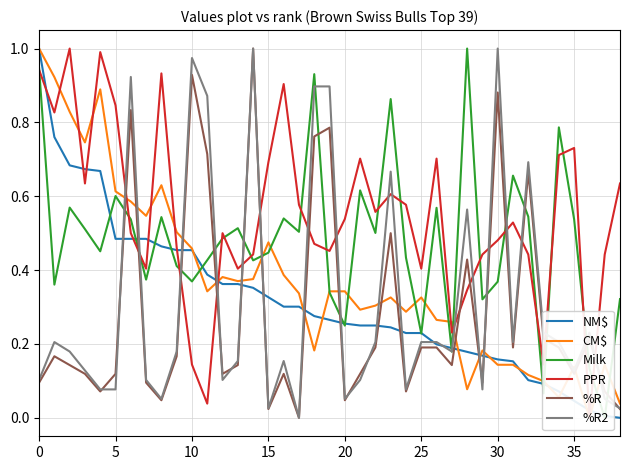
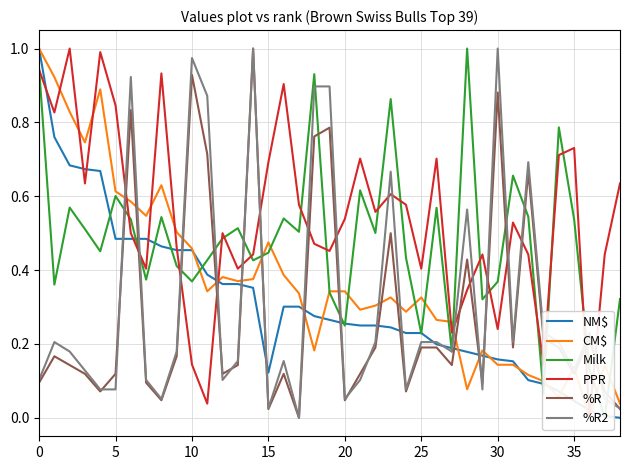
NM$, 15: 0.33 -> 0.12
PPR, 30: 0.48 -> 0.24
